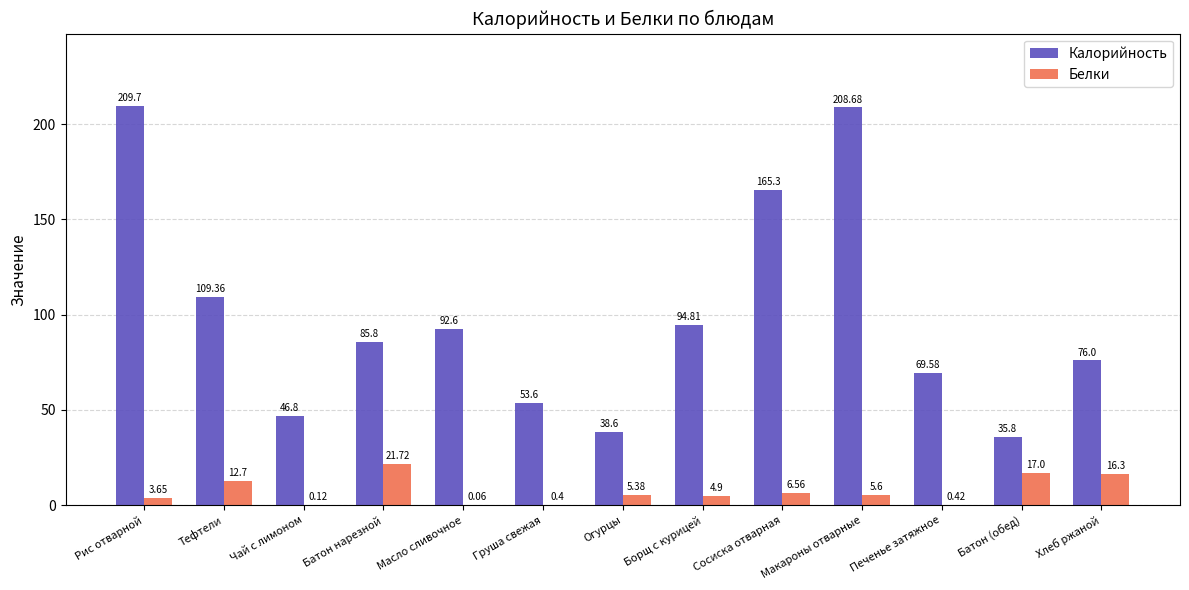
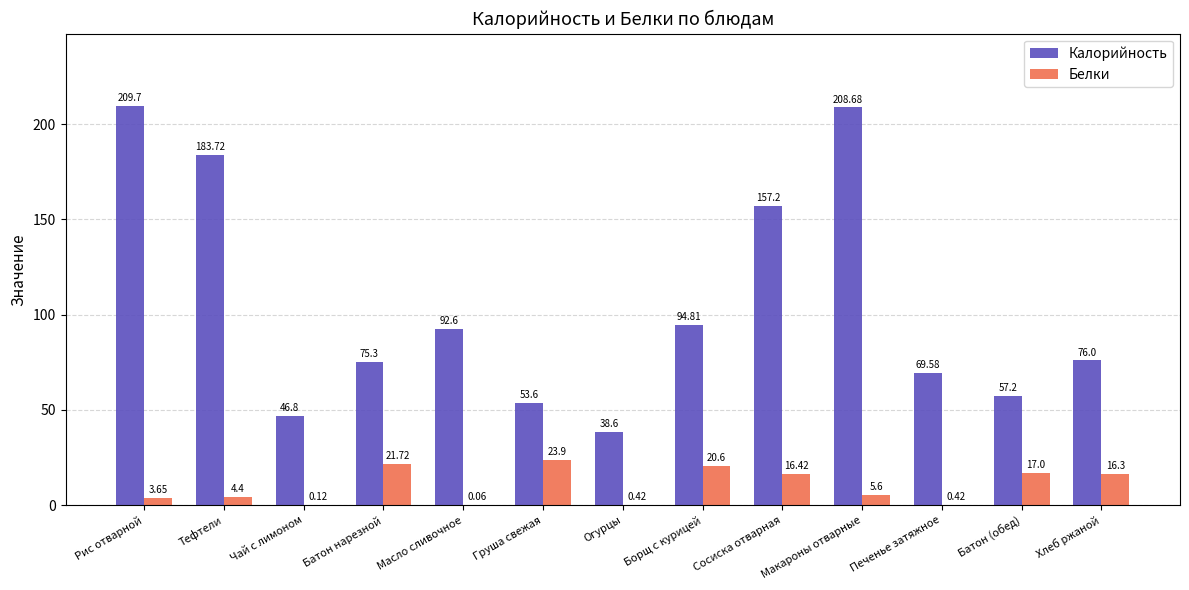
Калорийность, Тефтели: 109.36 -> 183.72
Белки, Тефтели: 12.7 -> 4.4
Калорийность, Батон нарезной: 85.8 -> 75.3
Белки, Груша свежая: 0.4 -> 23.9
Белки, Огурцы: 5.38 -> 0.42
Белки, Борщ с курицей: 4.9 -> 20.6
Калорийность, Сосиска отварная: 165.3 -> 157.2
Белки, Сосиска отварная: 6.56 -> 16.42
Калорийность, Батон (обед): 35.8 -> 57.2
